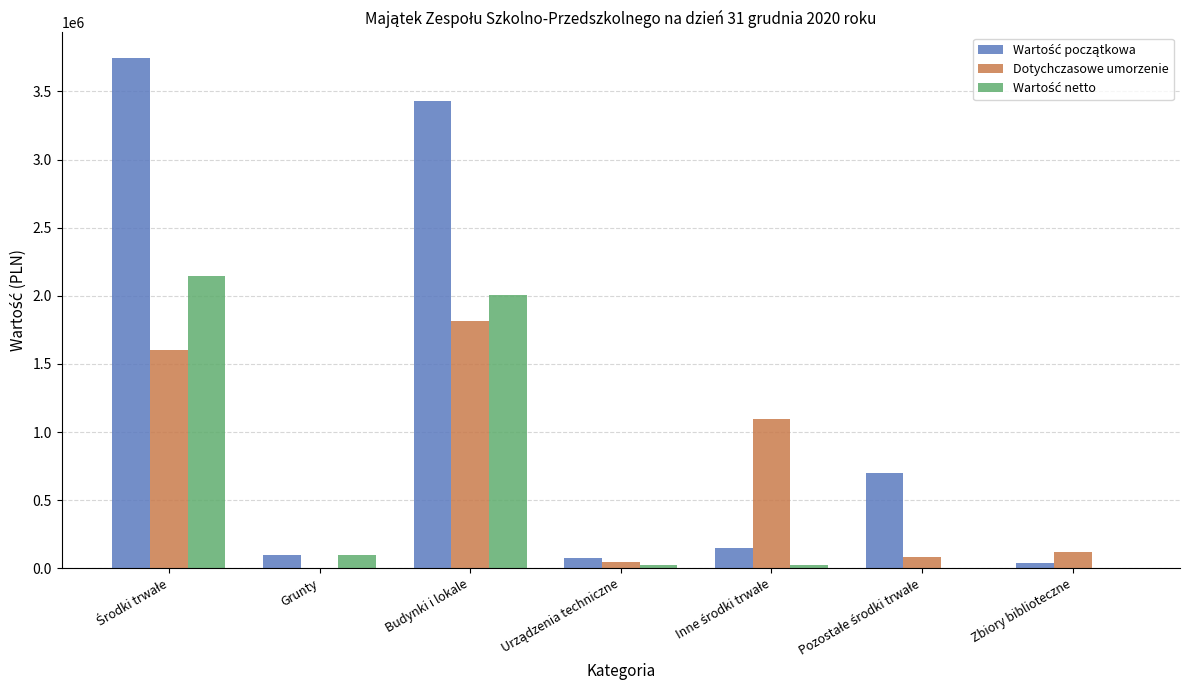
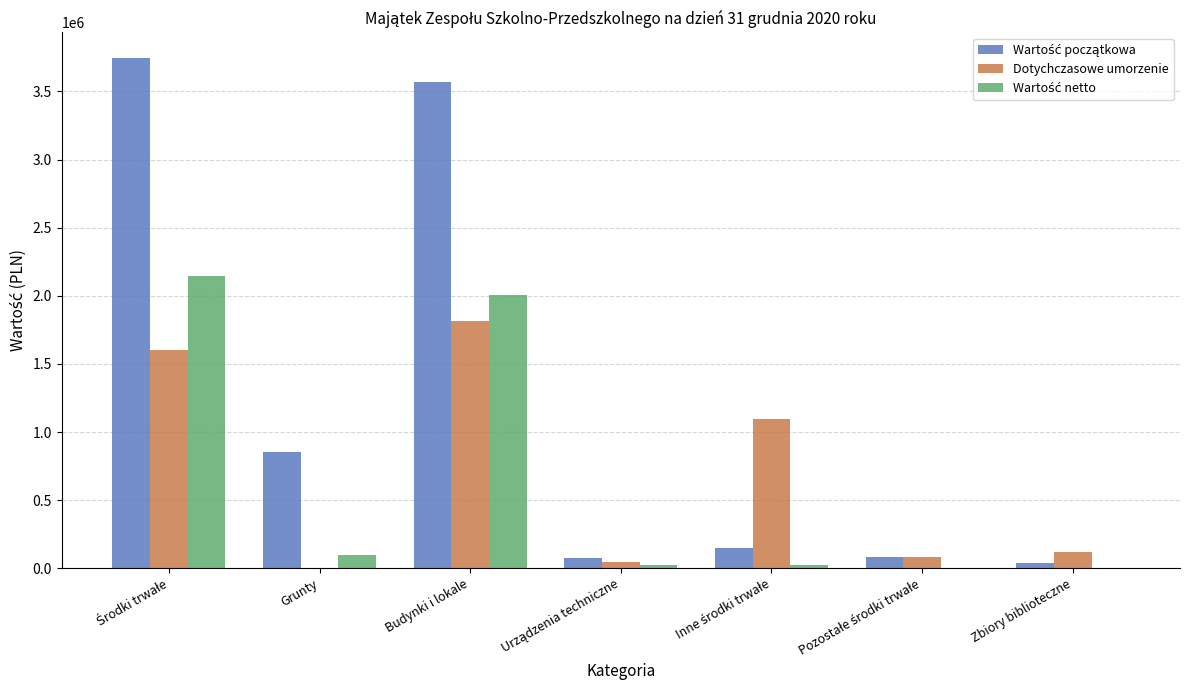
Wartość początkowa, Grunty: 90000 -> 850000
Wartość początkowa, Budynki i lokale: 3430000 -> 3570000
Wartość początkowa, Pozostałe środki trwałe: 700000 -> 80000
